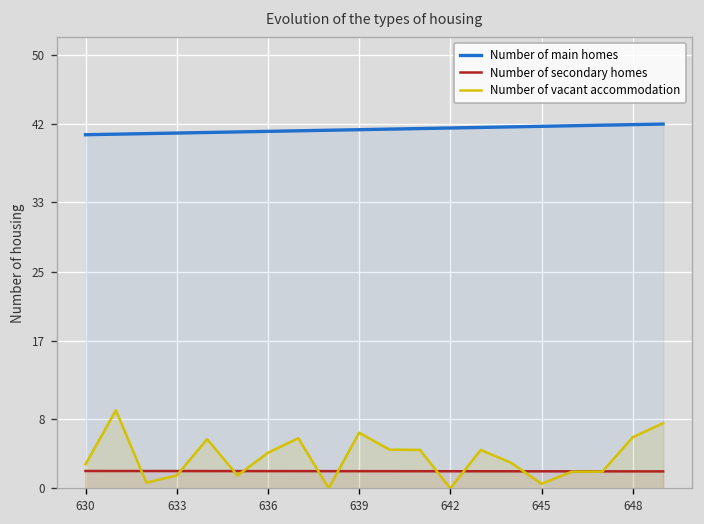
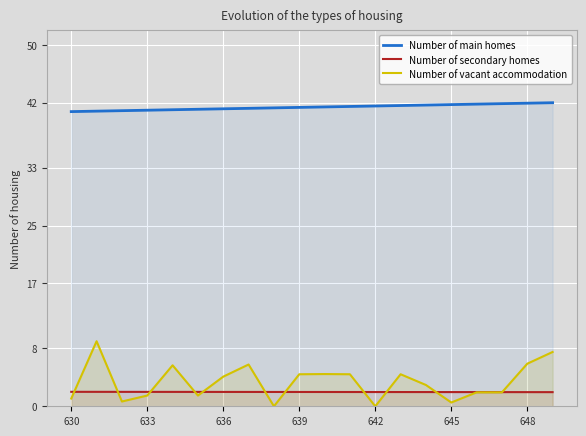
Number of vacant accommodation, 630: 3 -> 1
Number of vacant accommodation, 639: 6 -> 4
